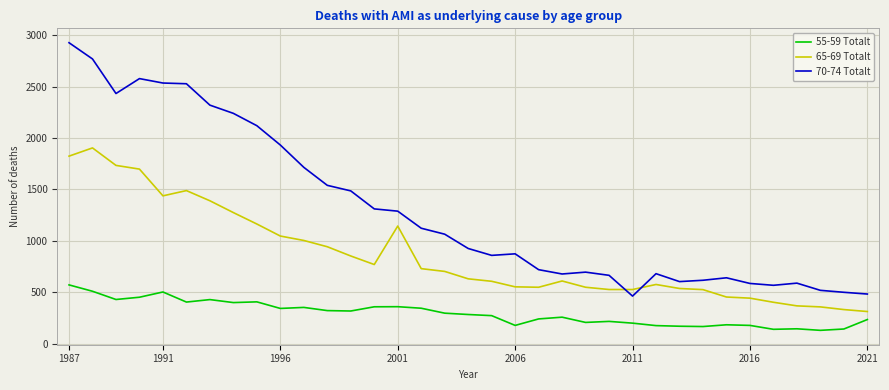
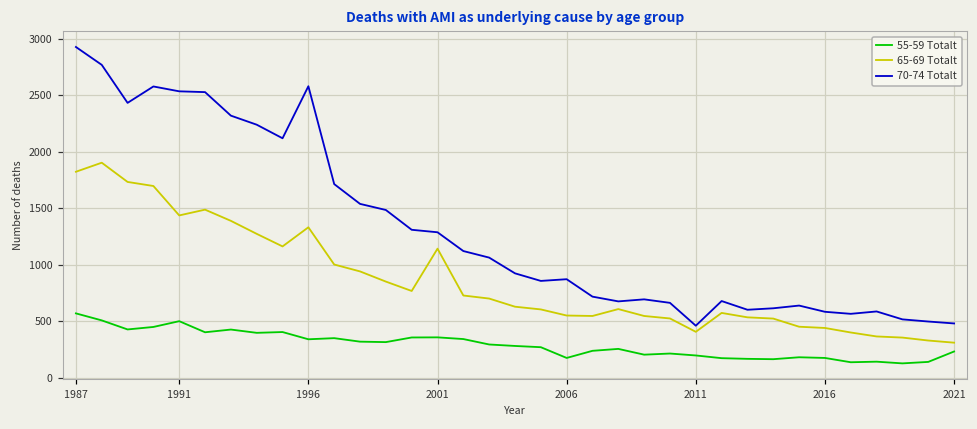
65-69 Totalt, 1996: 1050 -> 1330
70-74 Totalt, 1996: 1930 -> 2580
65-69 Totalt, 2011: 530 -> 410
